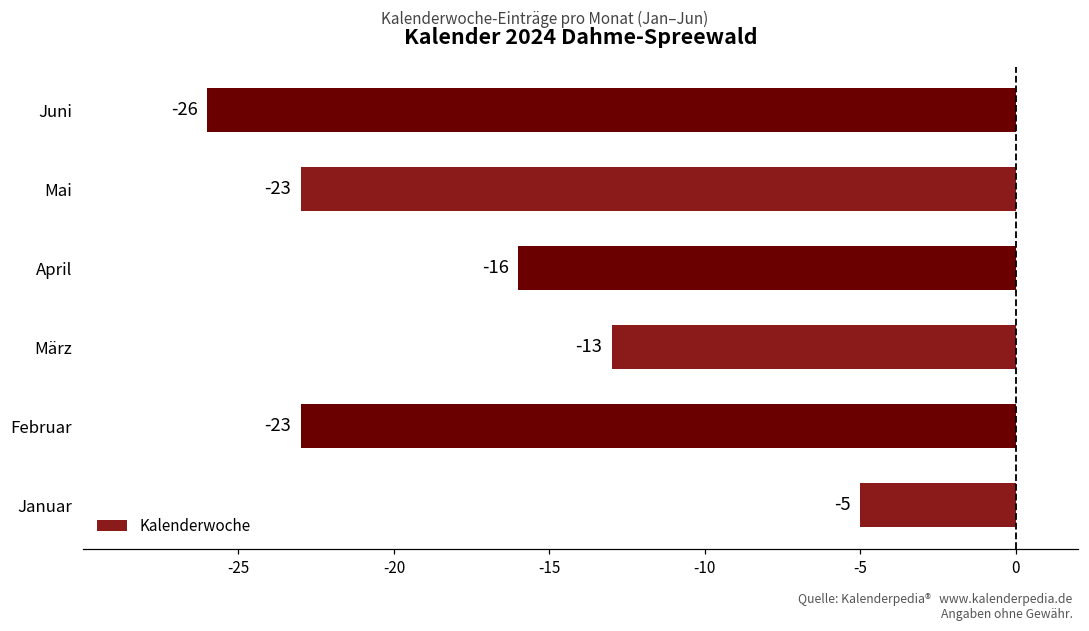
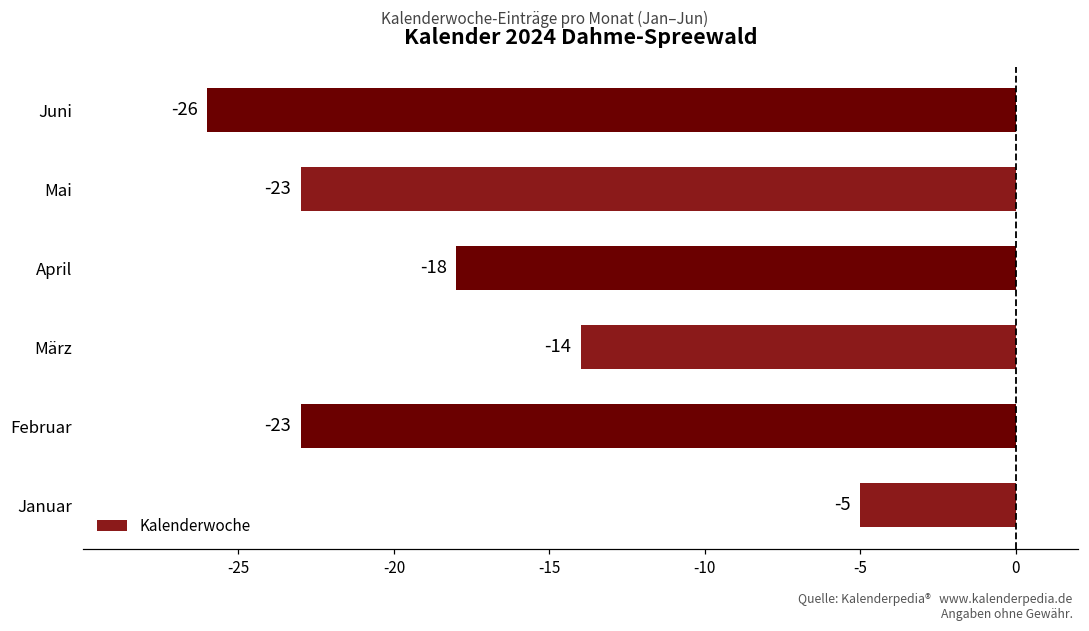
April: -16 -> -18
März: -13 -> -14
